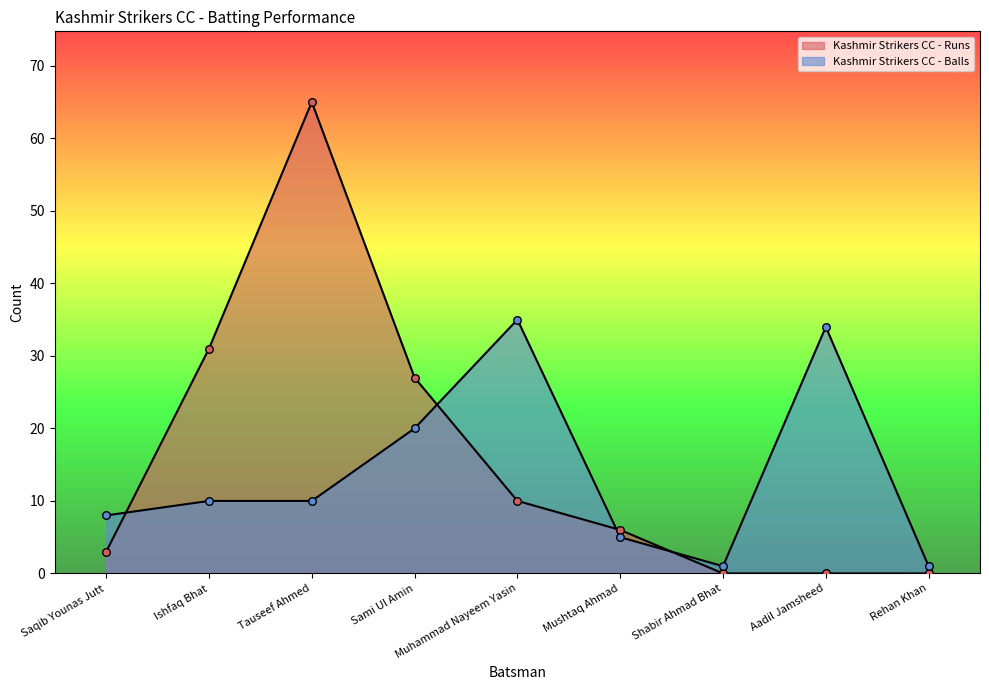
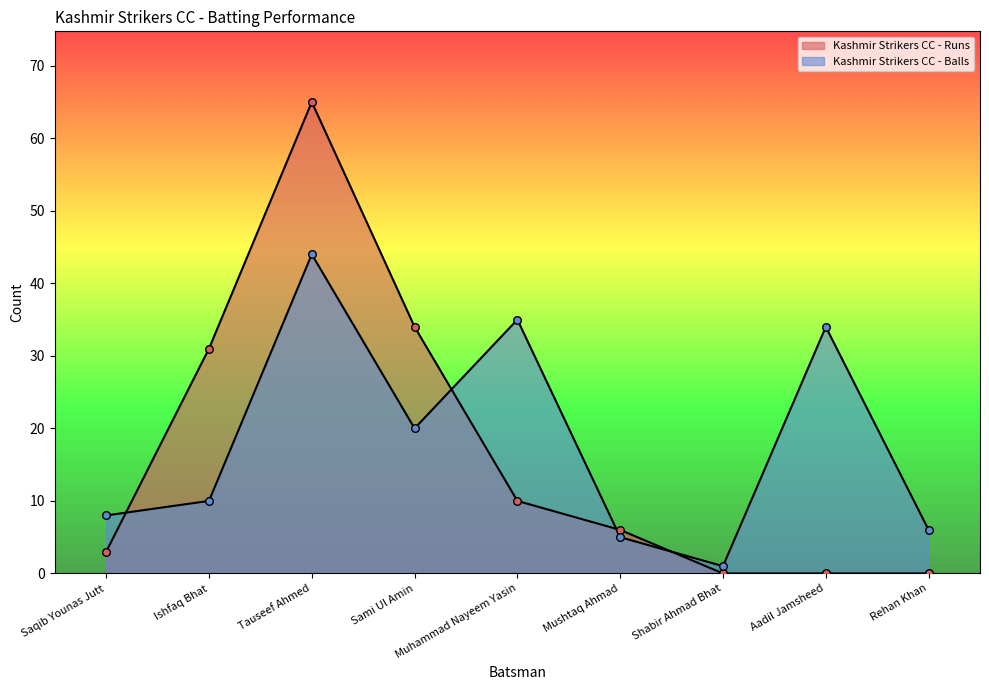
Kashmir Strikers CC - Balls, Tauseef Ahmed: 10 -> 44
Kashmir Strikers CC - Runs, Sami Ul Amin: 27 -> 34
Kashmir Strikers CC - Balls, Rehan Khan: 1 -> 6
